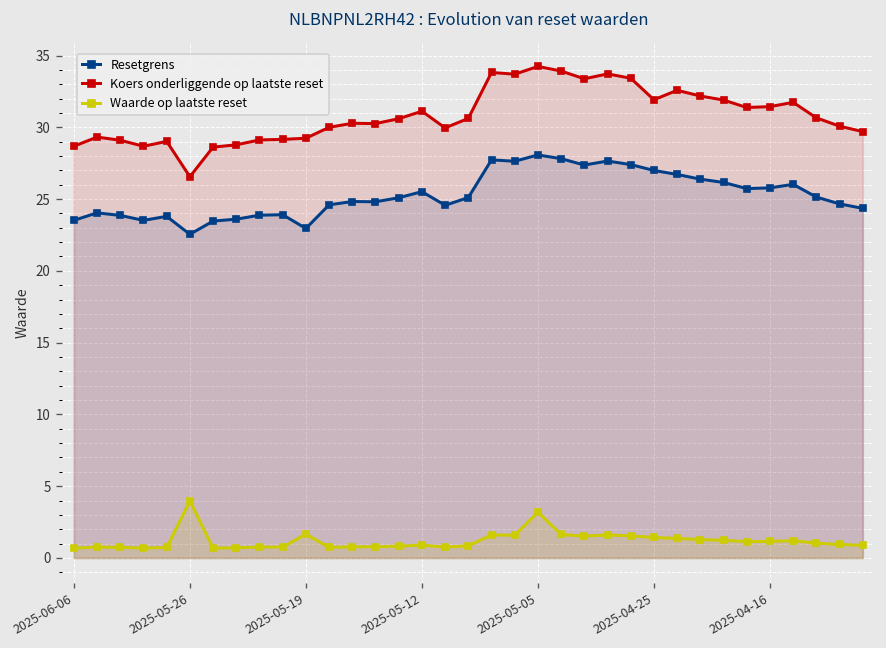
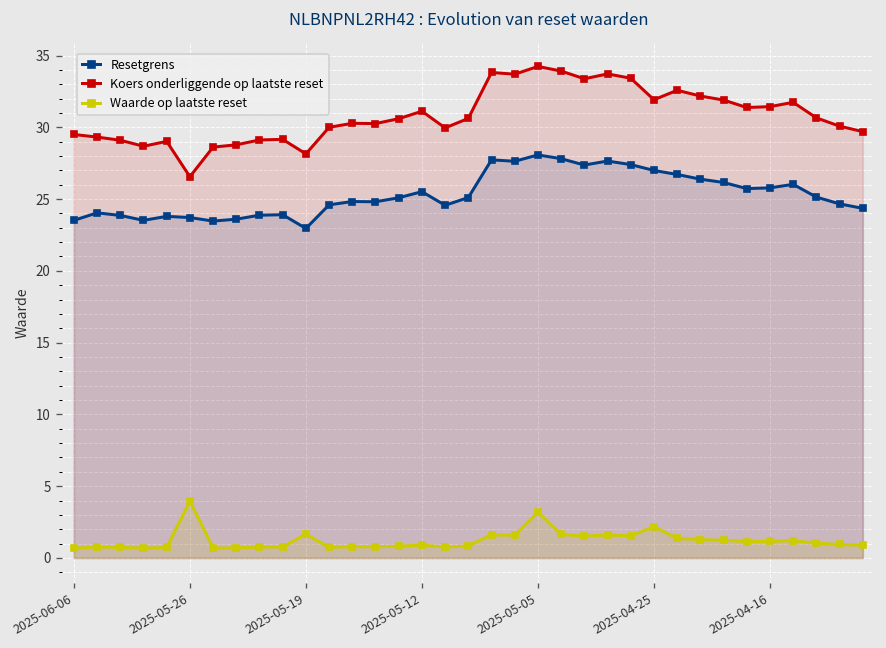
Koers onderliggende op laatste reset, 2025-06-06: 28.7 -> 29.5
Resetgrens, 2025-05-26: 22.5 -> 23.7
Koers onderliggende op laatste reset, 2025-05-19: 29.2 -> 28.2
Waarde op laatste reset, 2025-04-25: 1.4 -> 2.2
